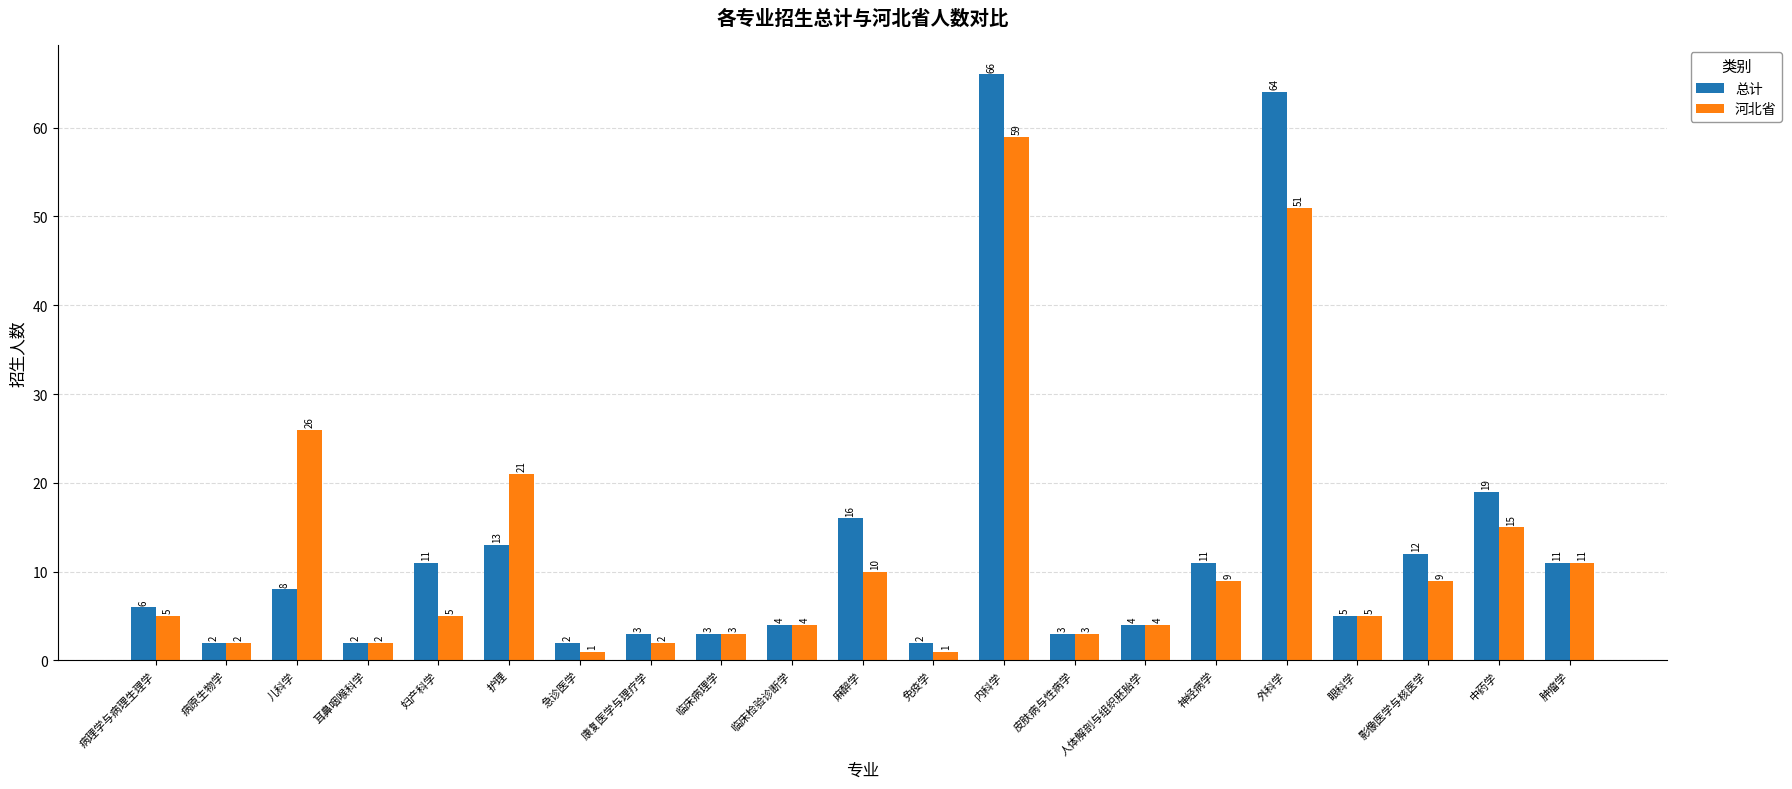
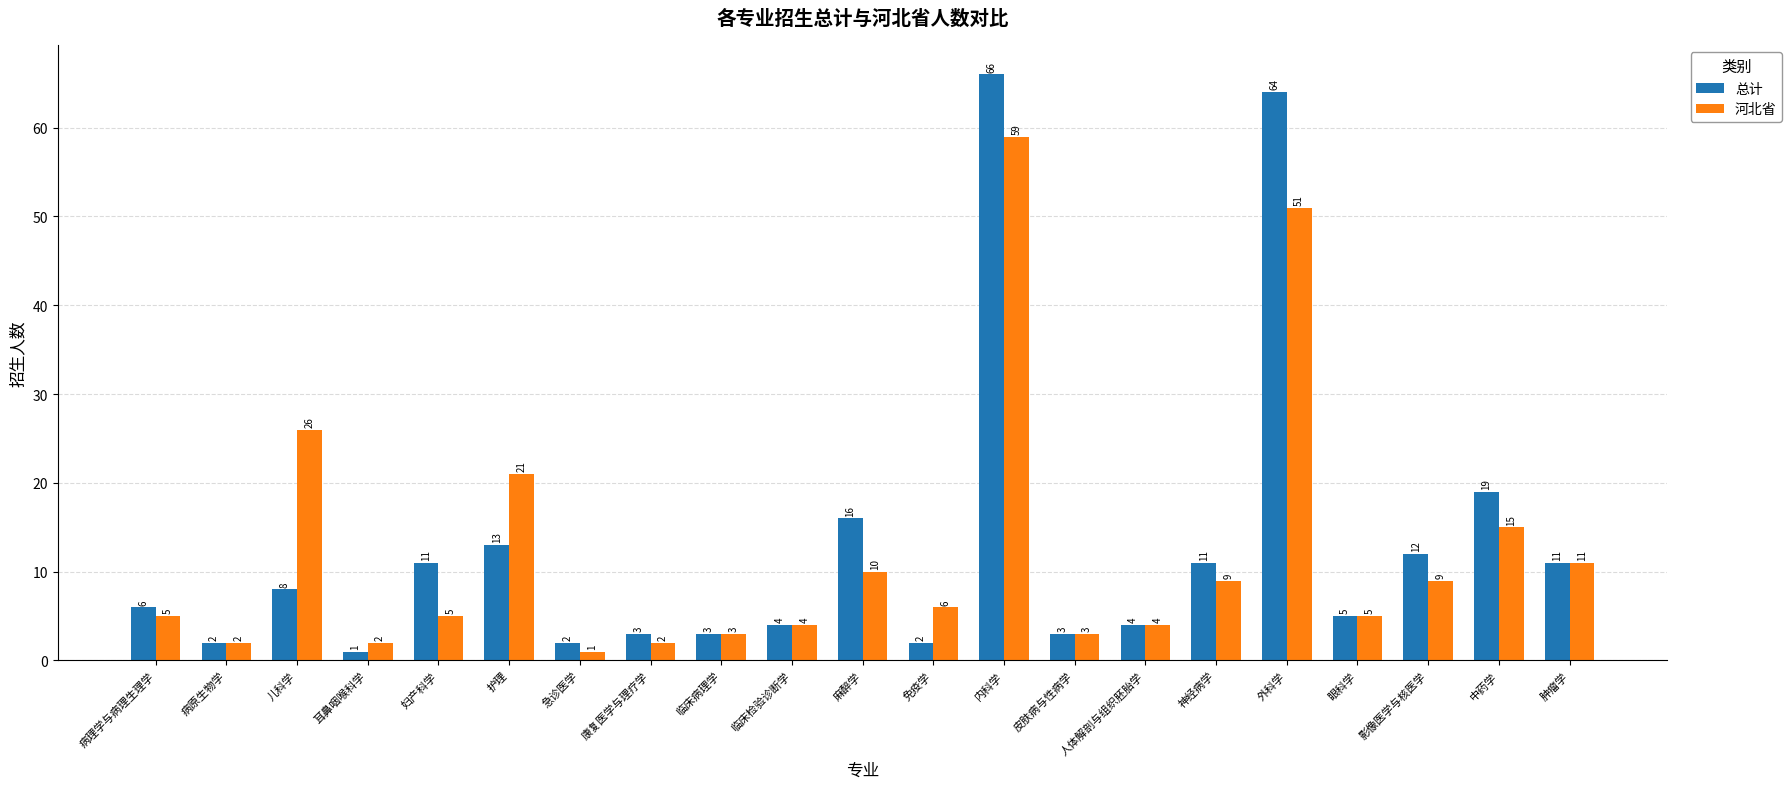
总计, 耳鼻咽喉科学: 2 -> 1
河北省, 免疫学: 1 -> 6
